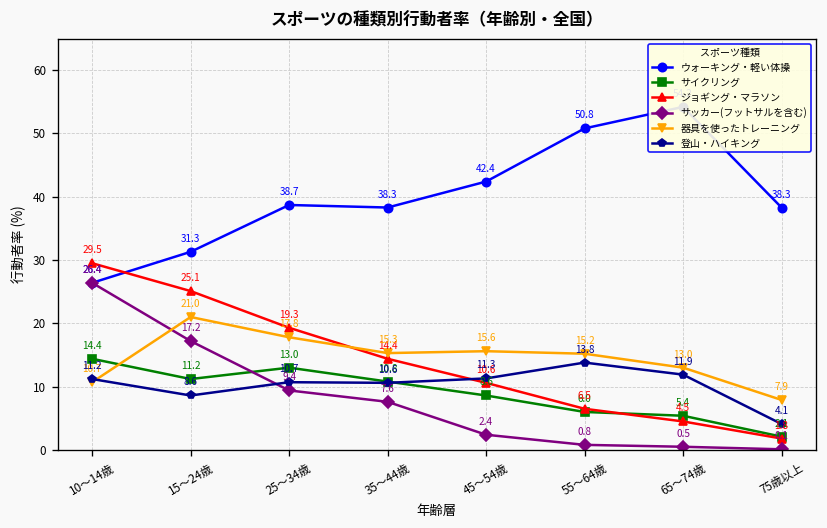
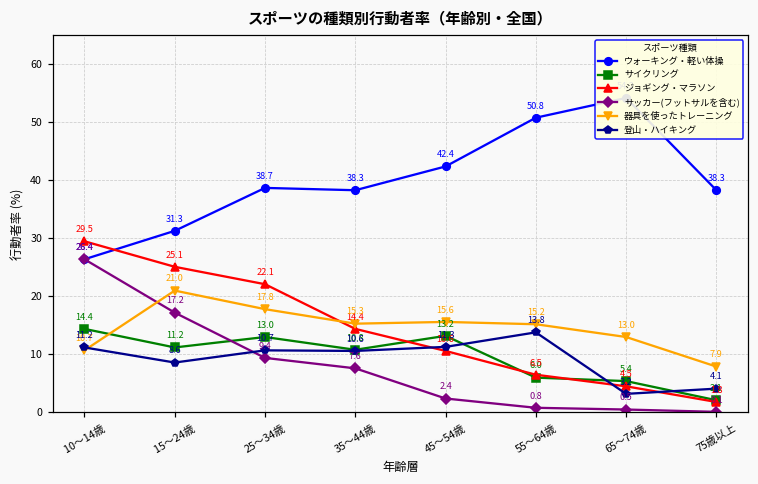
ジョギング・マラソン, 25～34歳: 19.3 -> 22.1
サイクリング, 45～54歳: 8.6 -> 13.2
登山・ハイキング, 65～74歳: 11.9 -> 3.2
